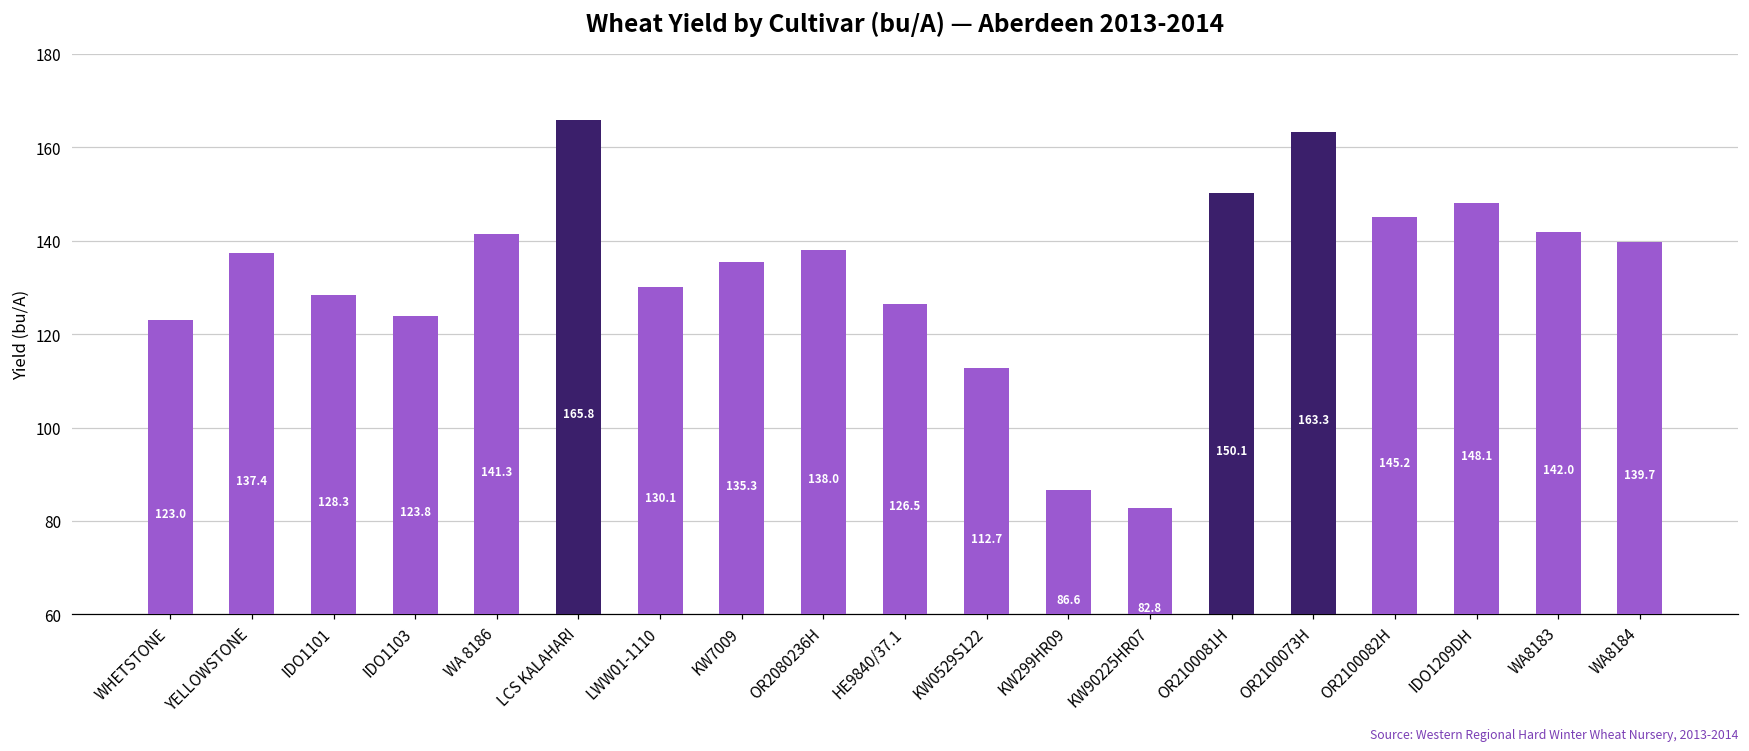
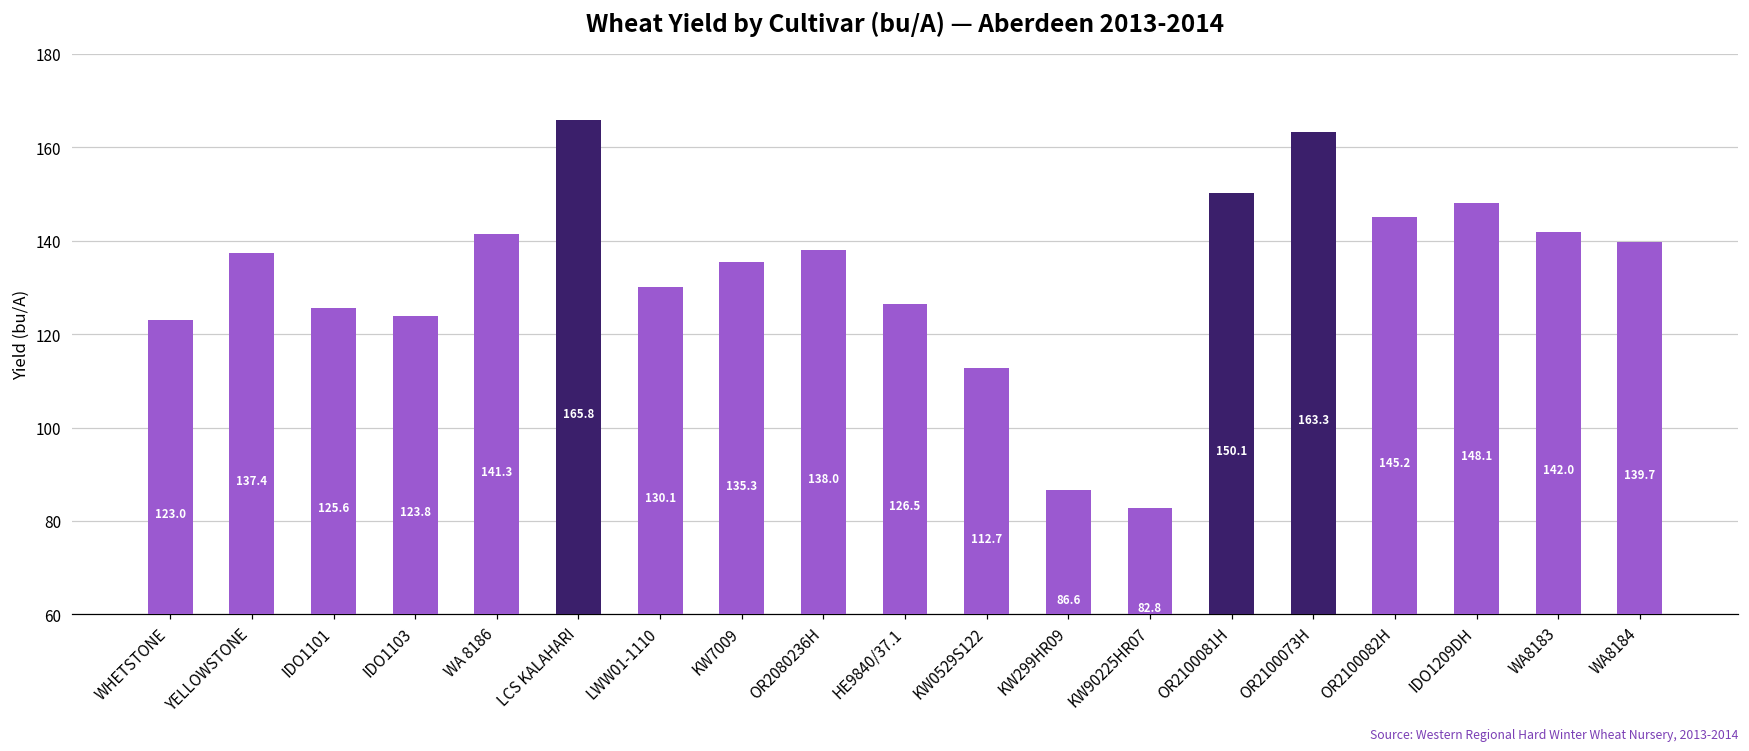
IDO1101: 128.3 -> 125.6
